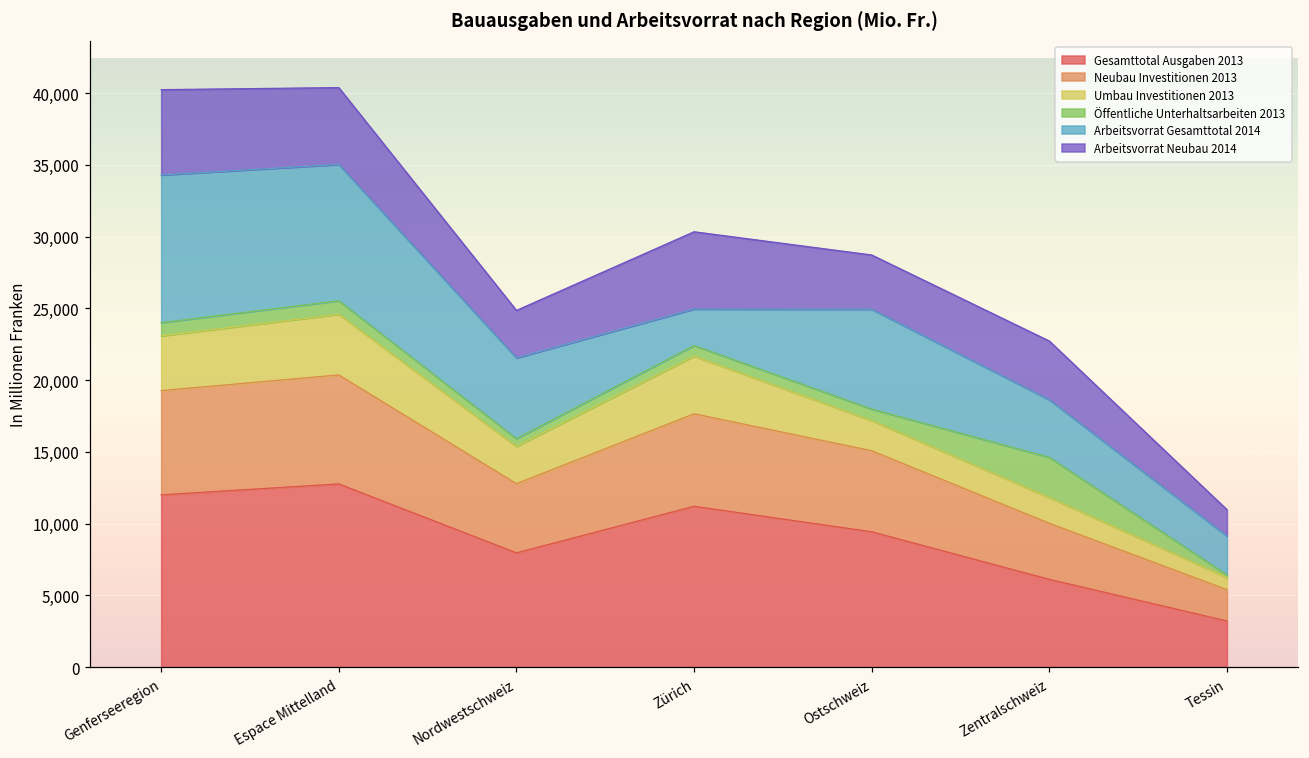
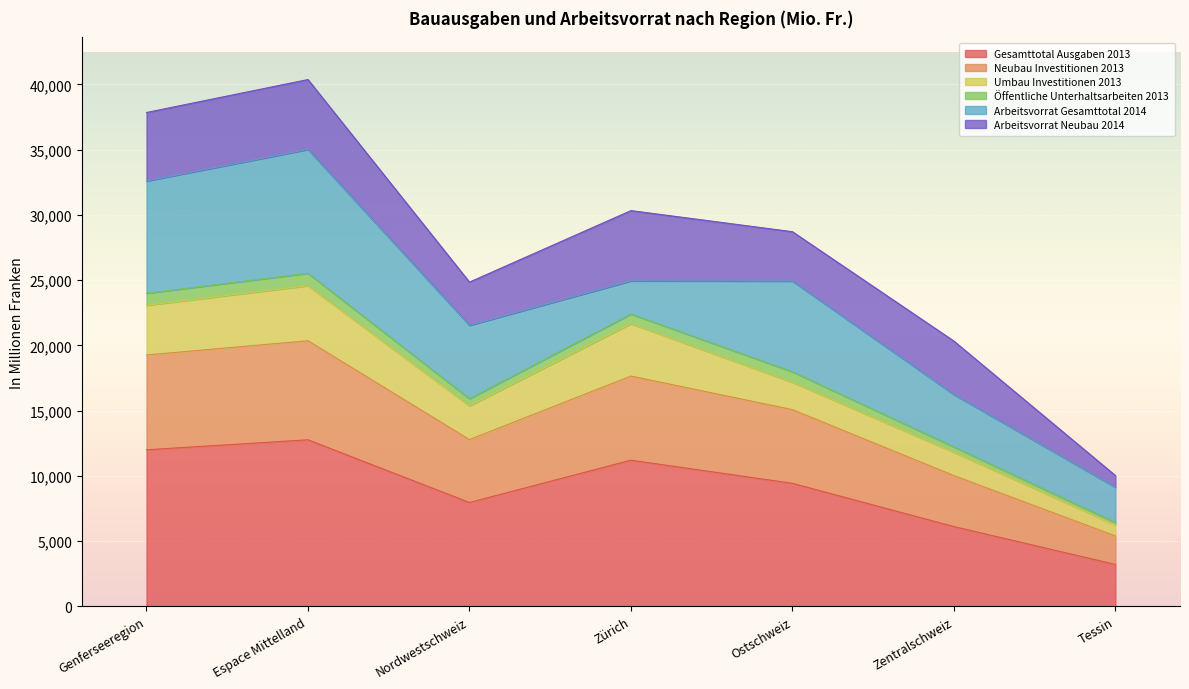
Arbeitsvorrat Gesamttotal 2014, Genferseeregion: 10,300 -> 8,600
Arbeitsvorrat Neubau 2014, Genferseeregion: 5,900 -> 5,200
Öffentliche Unterhaltsarbeiten 2013, Zentralschweiz: 2,800 -> 400
Arbeitsvorrat Neubau 2014, Tessin: 1,800 -> 900
